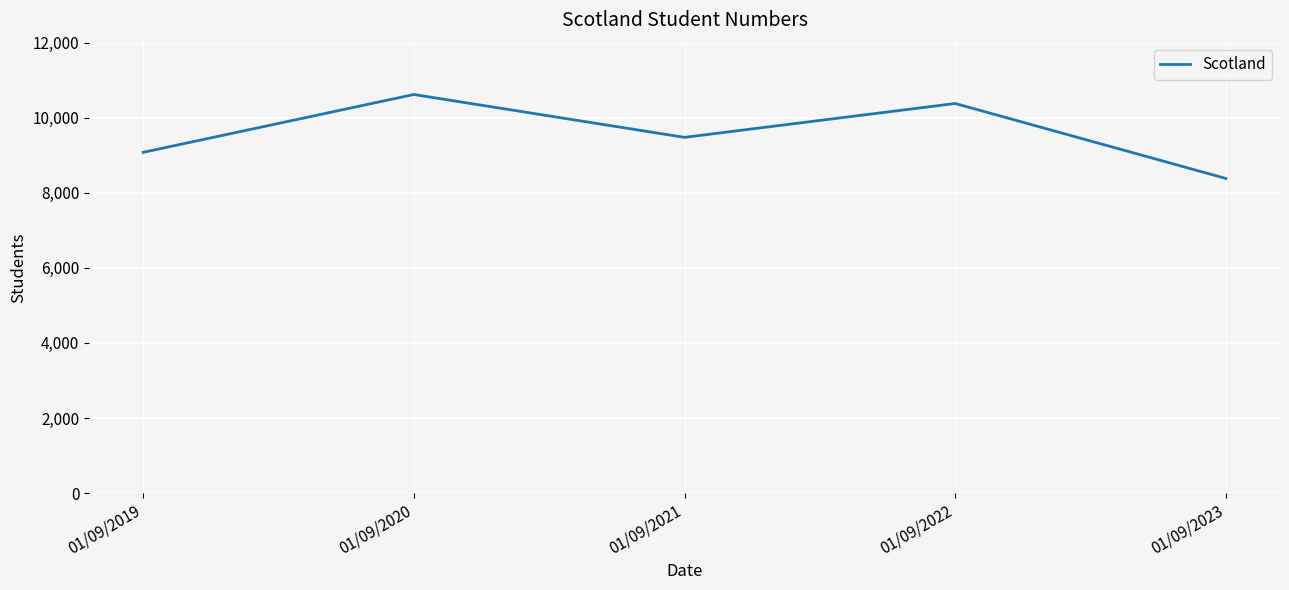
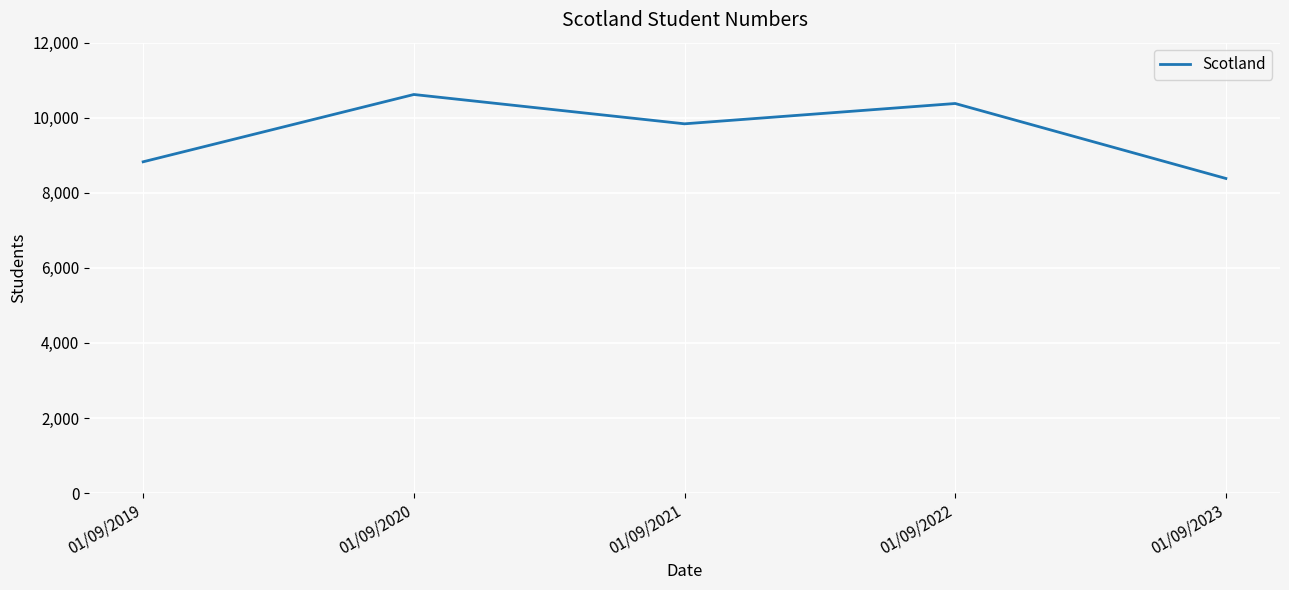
01/09/2019: 9,100 -> 8,800
01/09/2021: 9,500 -> 9,800
